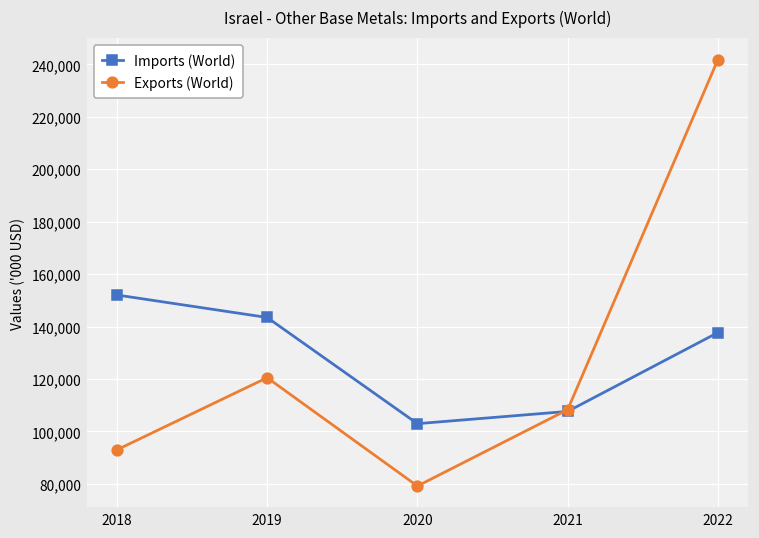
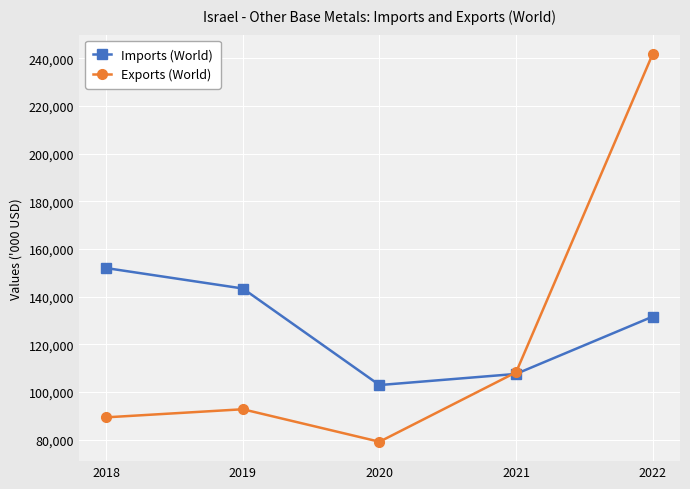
Exports (World), 2018: 93,000 -> 89,000
Exports (World), 2019: 120,000 -> 93,000
Imports (World), 2022: 138,000 -> 132,000
